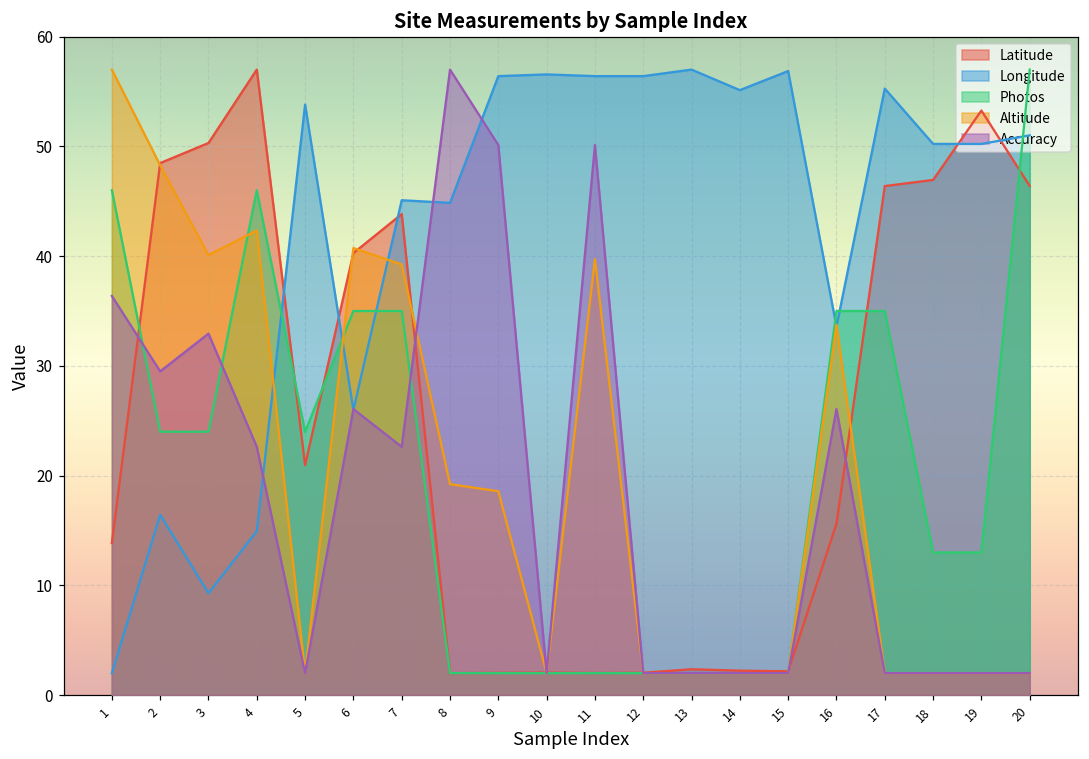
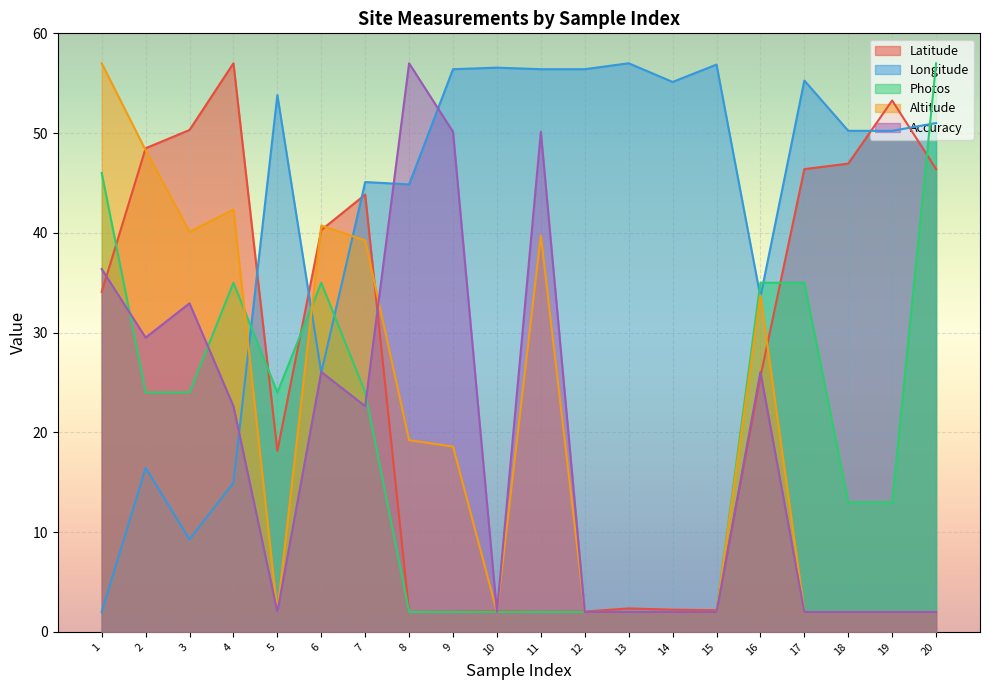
Latitude, 1: 14 -> 34
Photos, 4: 46 -> 35
Latitude, 5: 21 -> 18
Photos, 7: 35 -> 24
Latitude, 16: 16 -> 26
